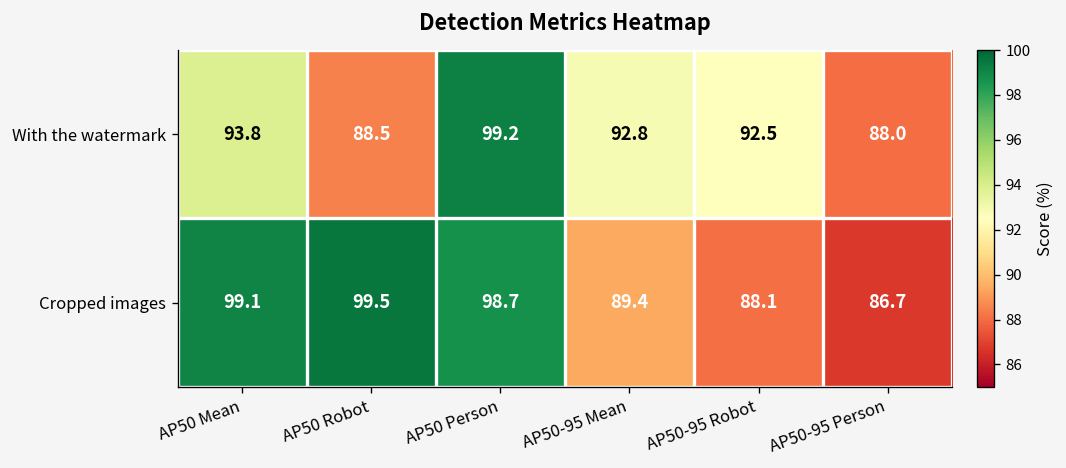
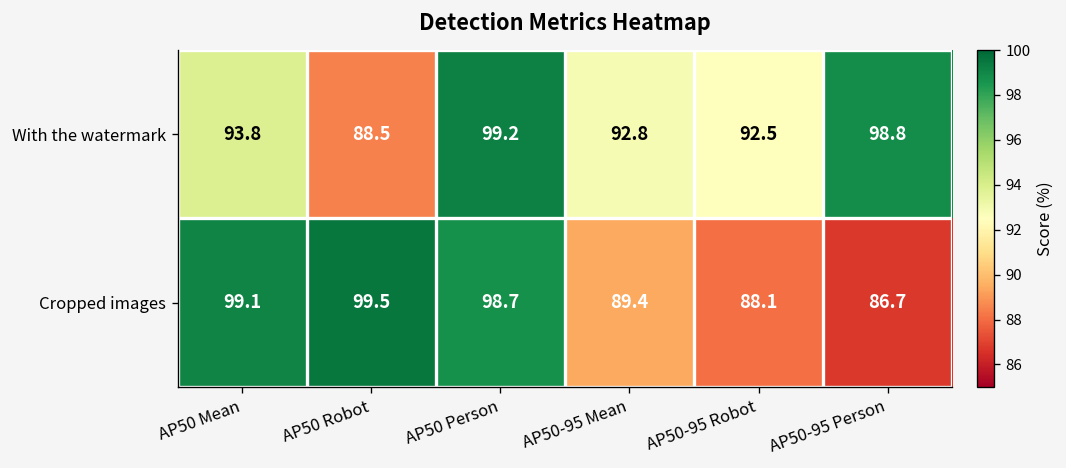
With the watermark, AP50-95 Person: 88.0 -> 98.8
